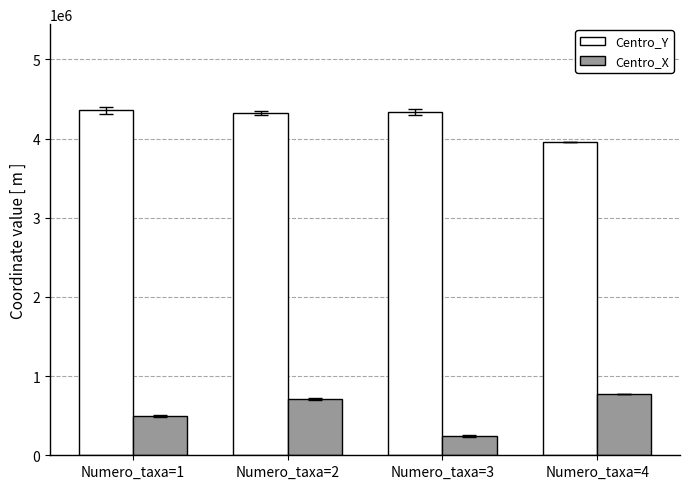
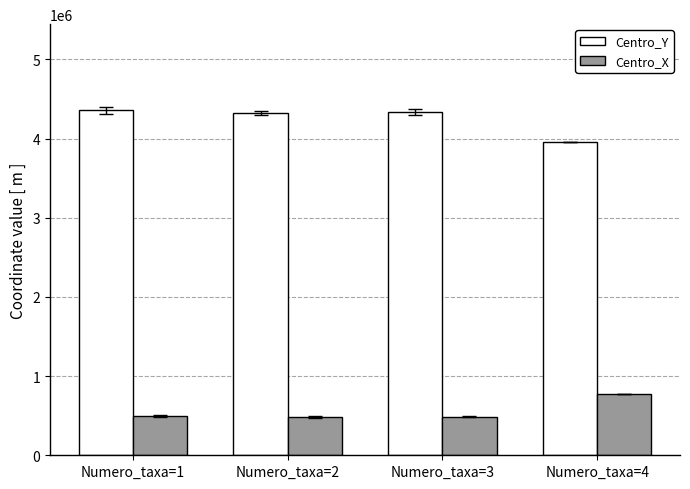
Centro_X, Numero_taxa=2: 700000 -> 500000
Centro_X, Numero_taxa=3: 200000 -> 500000
